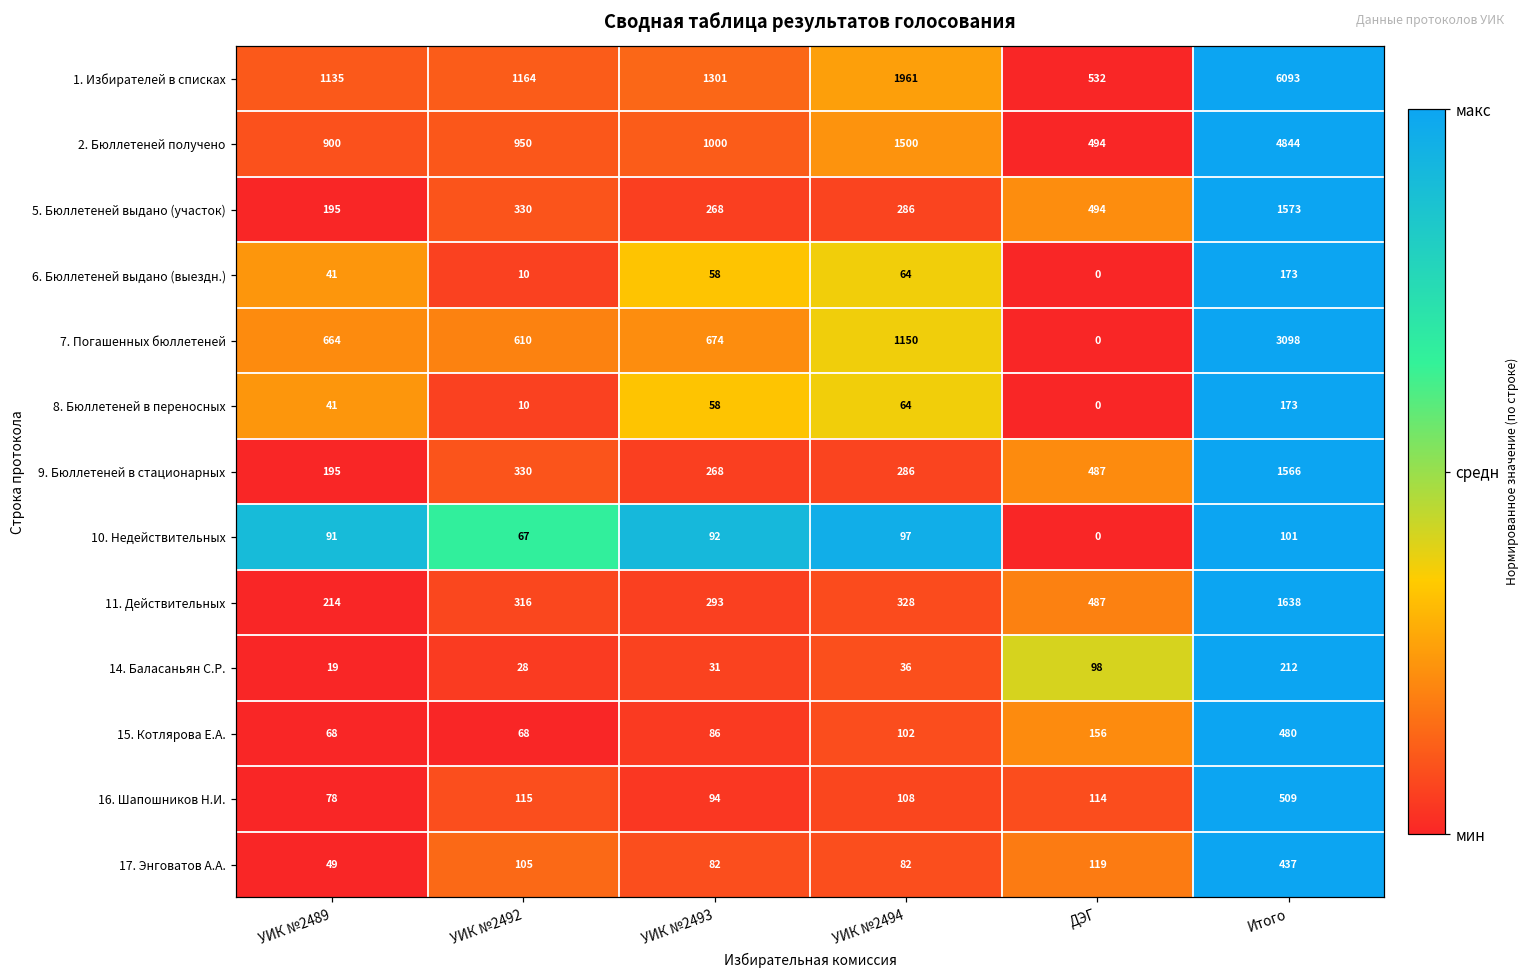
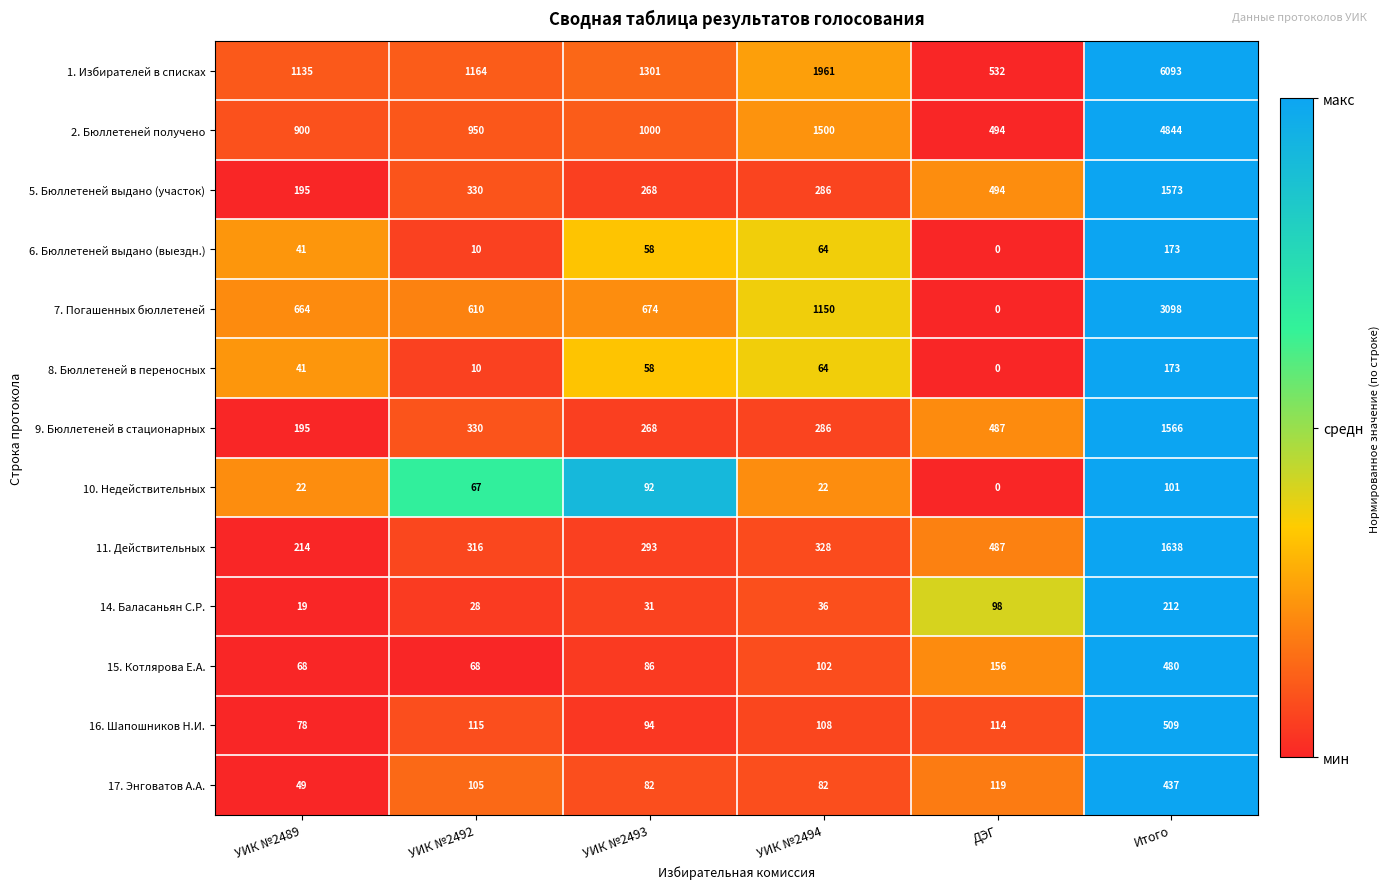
10. Недействительных, УИК №2489: 91 -> 22
10. Недействительных, УИК №2494: 97 -> 22
